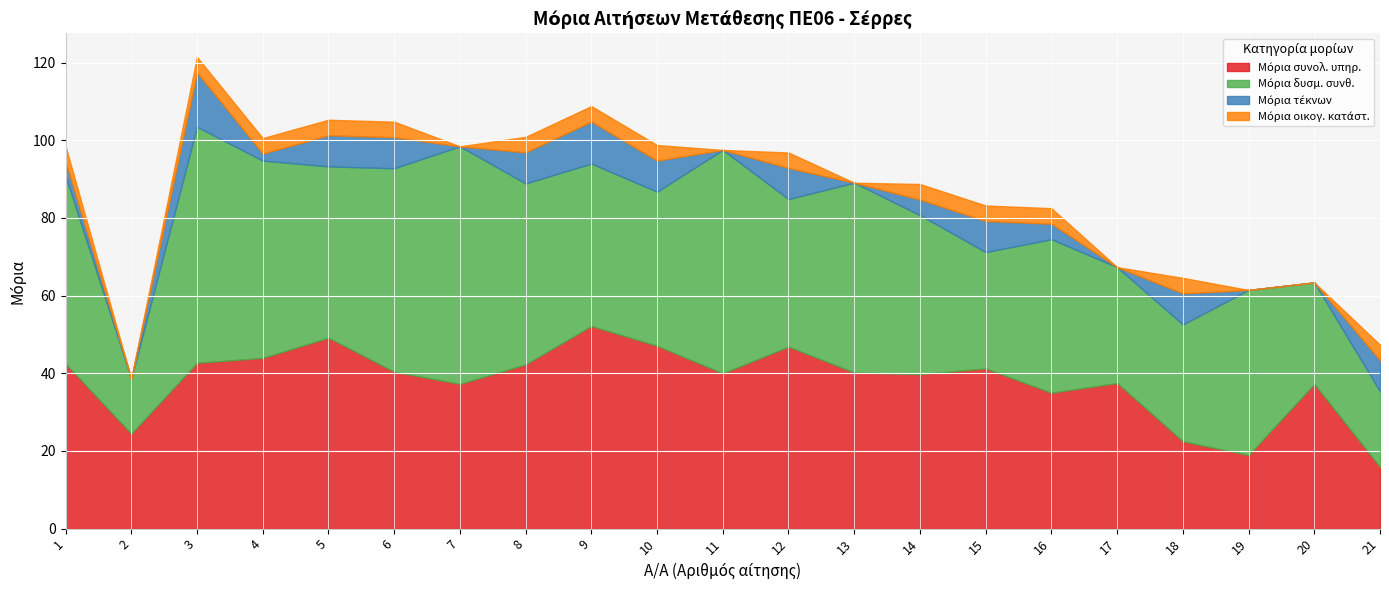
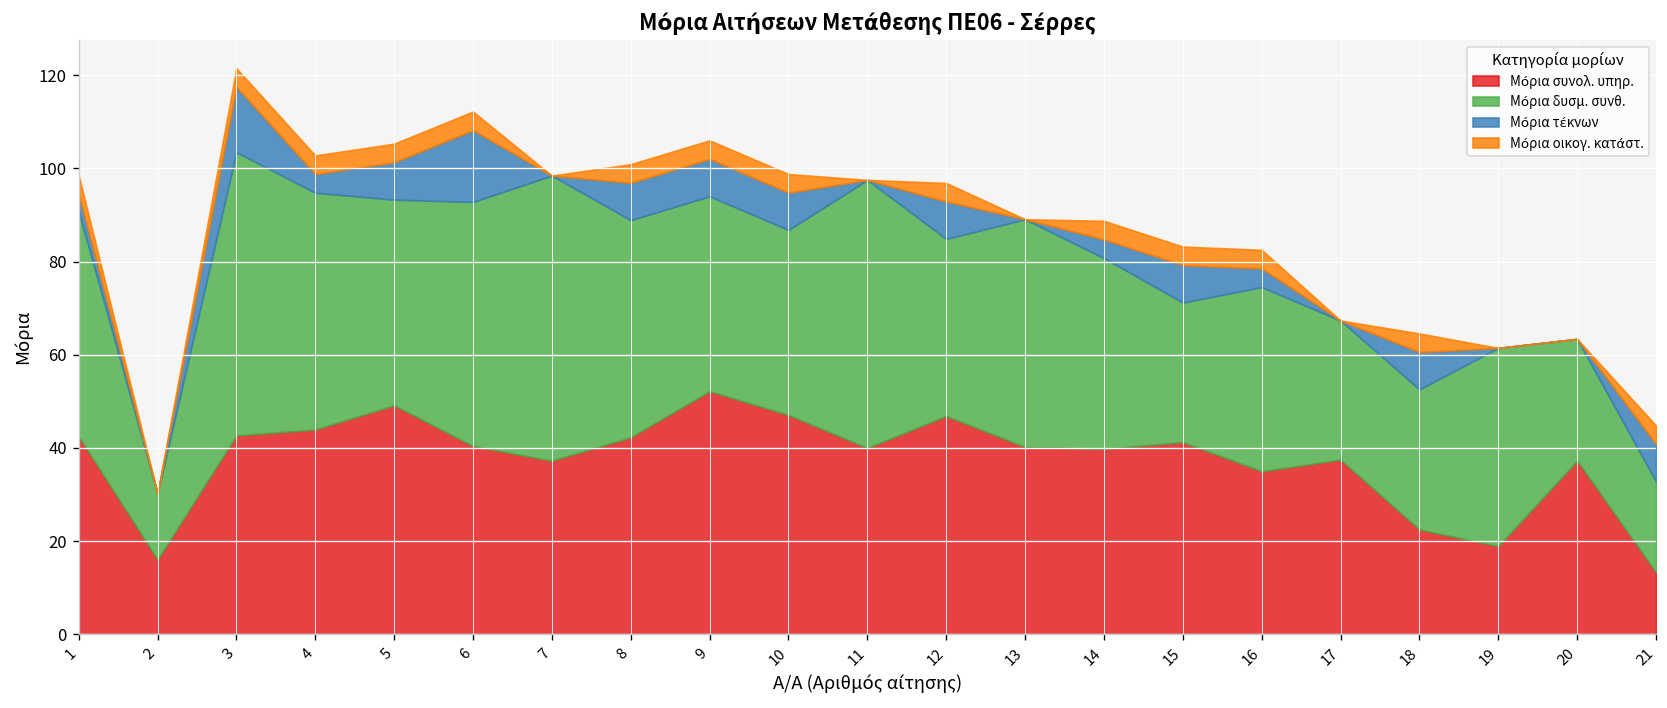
Μόρια συνολ. υπηρ., 2: 24 -> 16
Μόρια τέκνων, 4: 2 -> 4
Μόρια τέκνων, 6: 8 -> 15
Μόρια τέκνων, 9: 11 -> 8
Μόρια συνολ. υπηρ., 21: 16 -> 13
